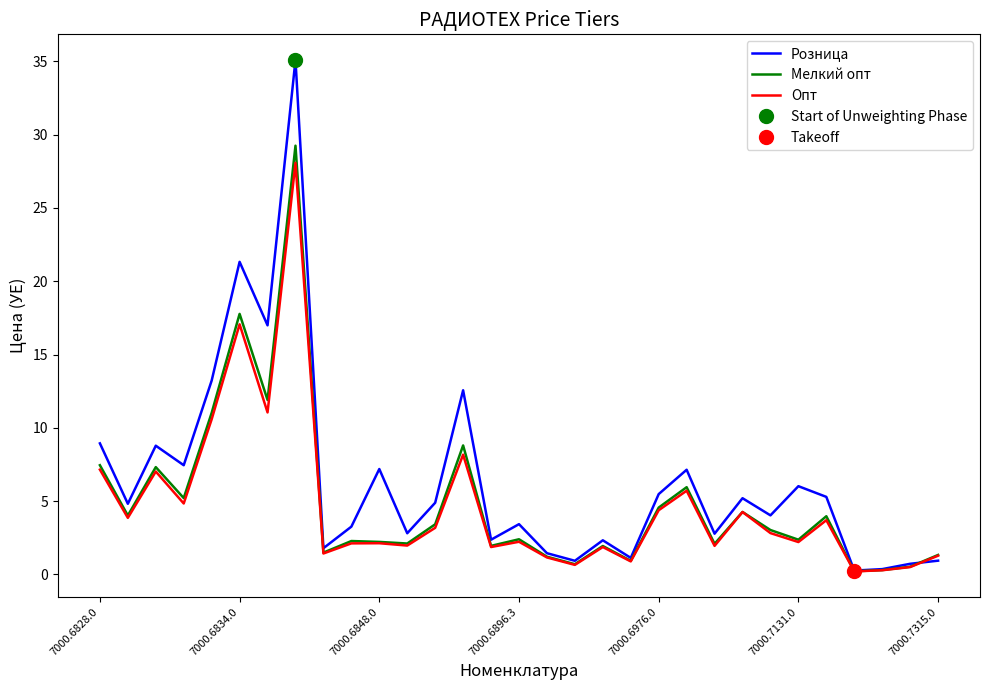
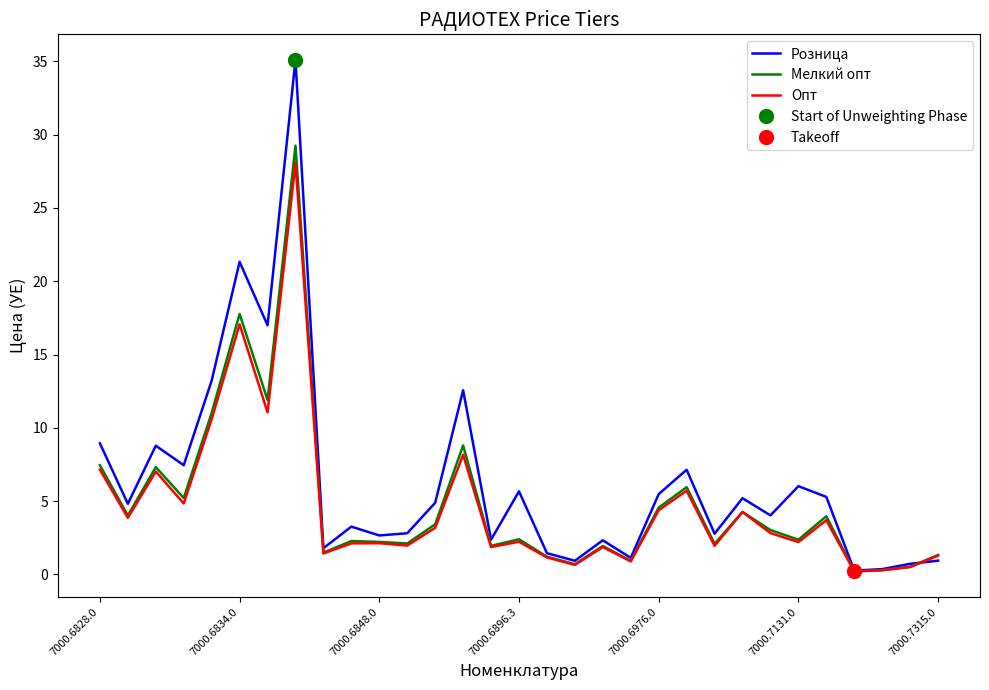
Розница, 7000.6848.0: 7.2 -> 2.7
Розница, 7000.6896.3: 3.4 -> 5.7
